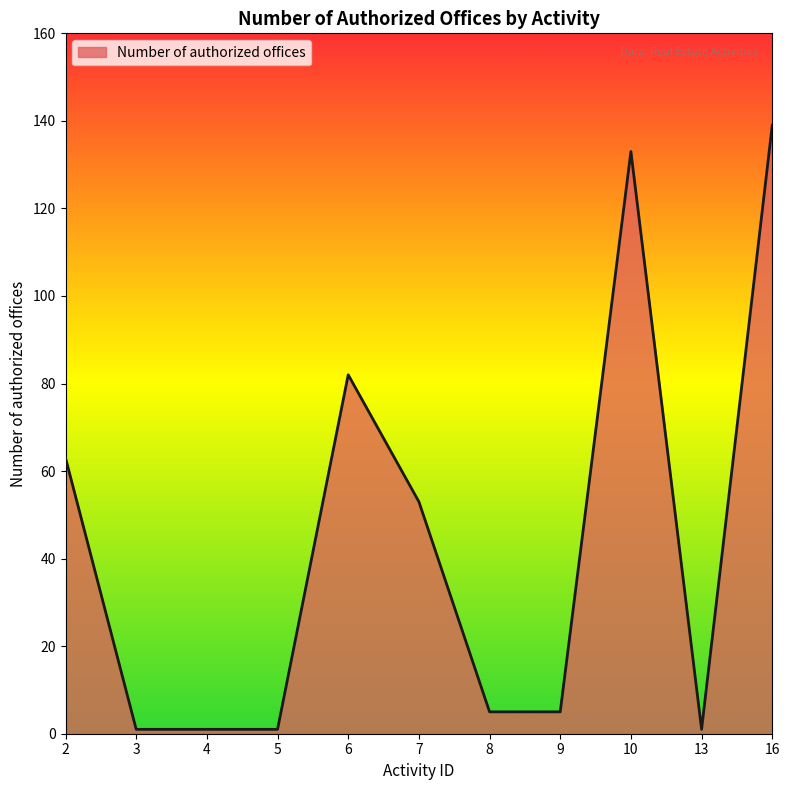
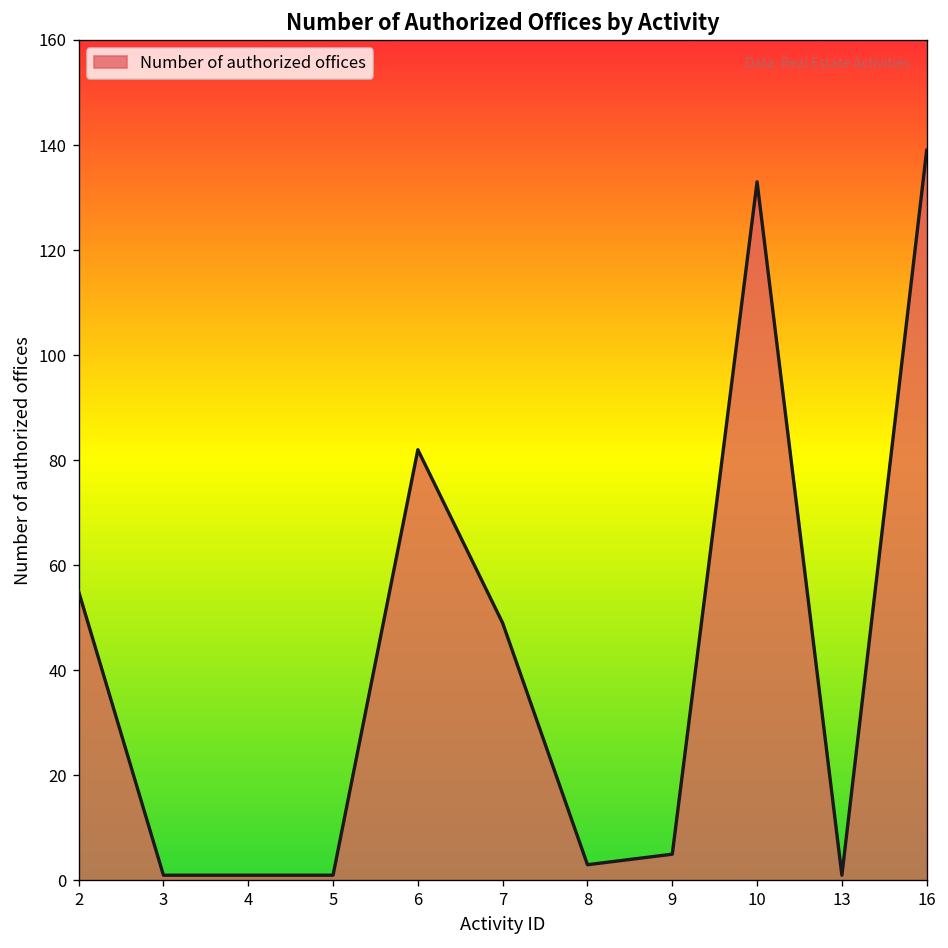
2: 63 -> 55
7: 53 -> 49
8: 5 -> 3
